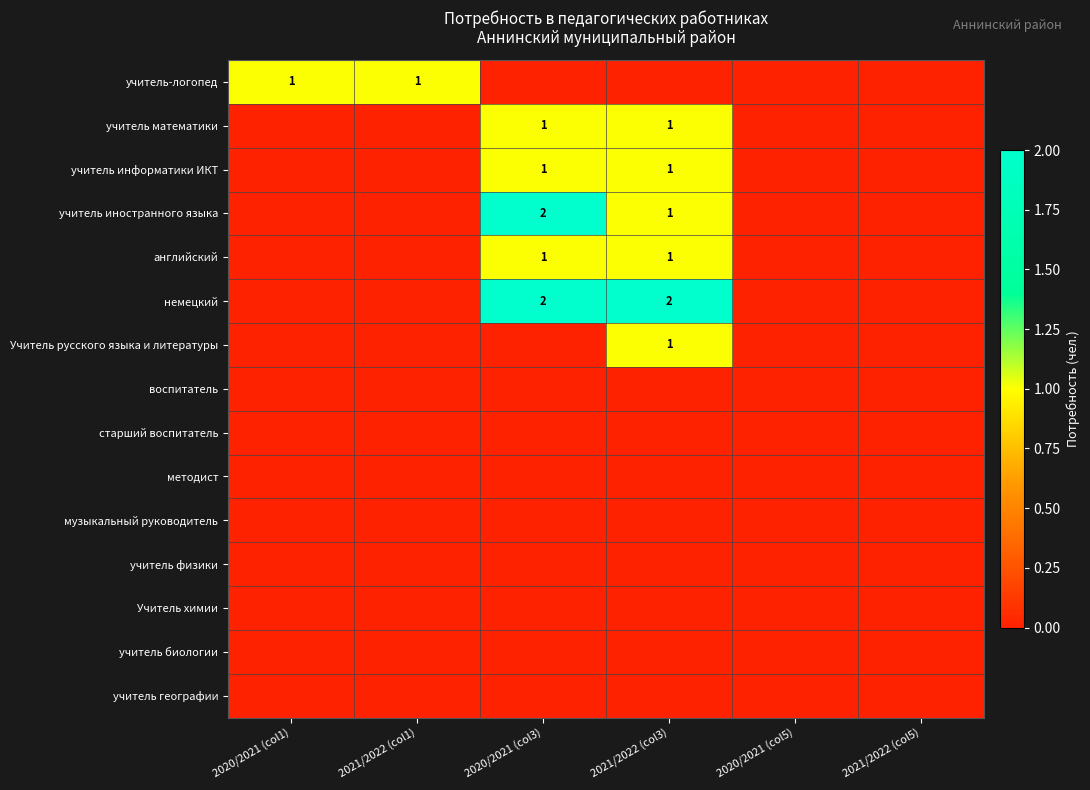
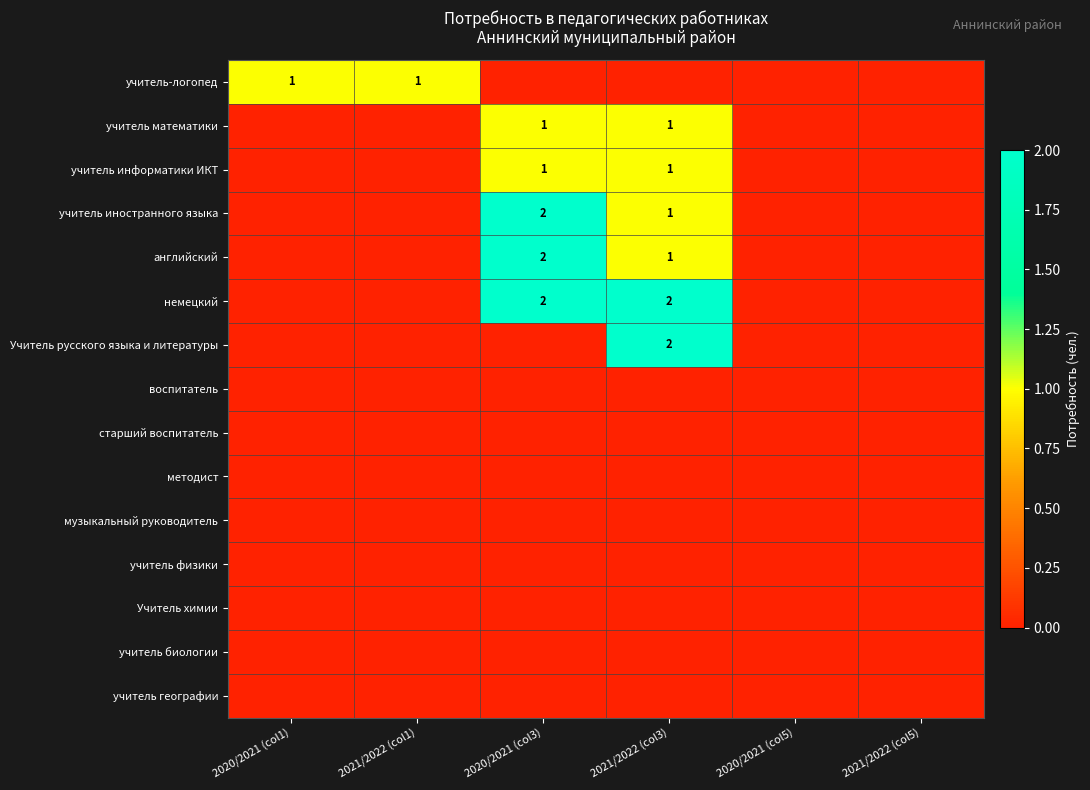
английский, 2020/2021 (col3): 1 -> 2
Учитель русского языка и литературы, 2021/2022 (col3): 1 -> 2
